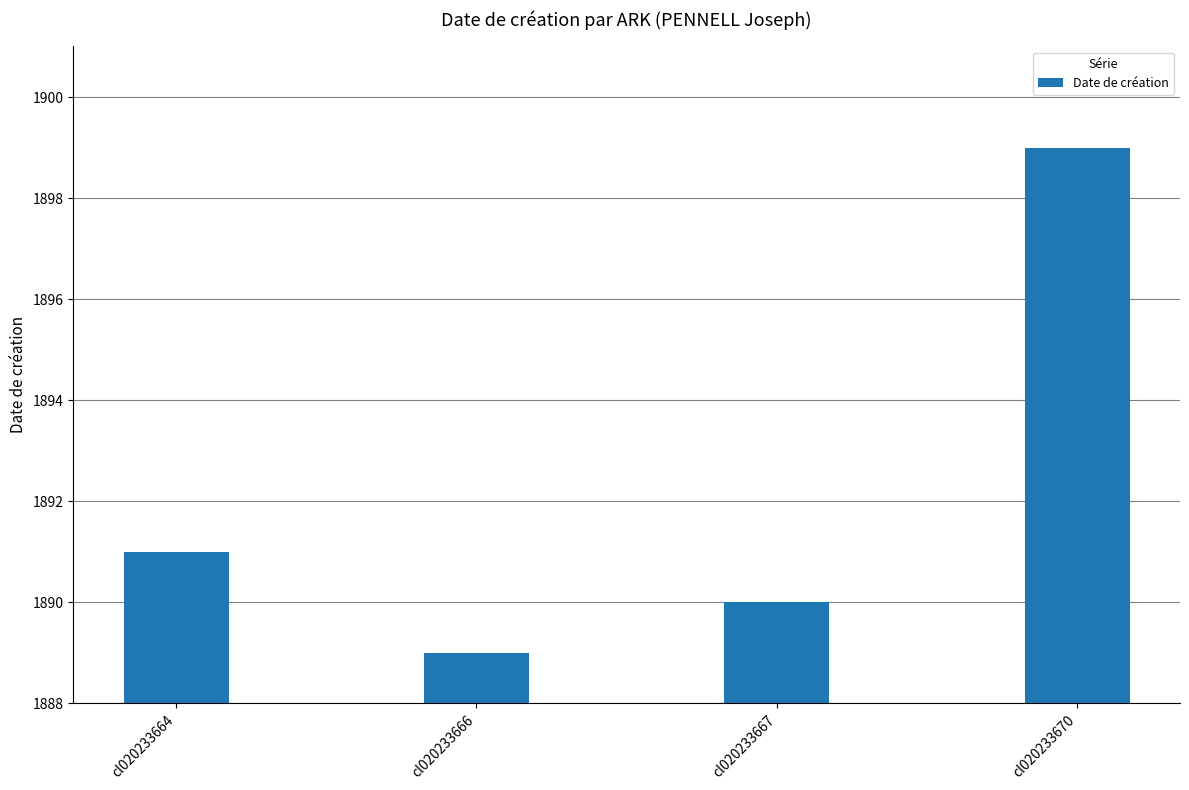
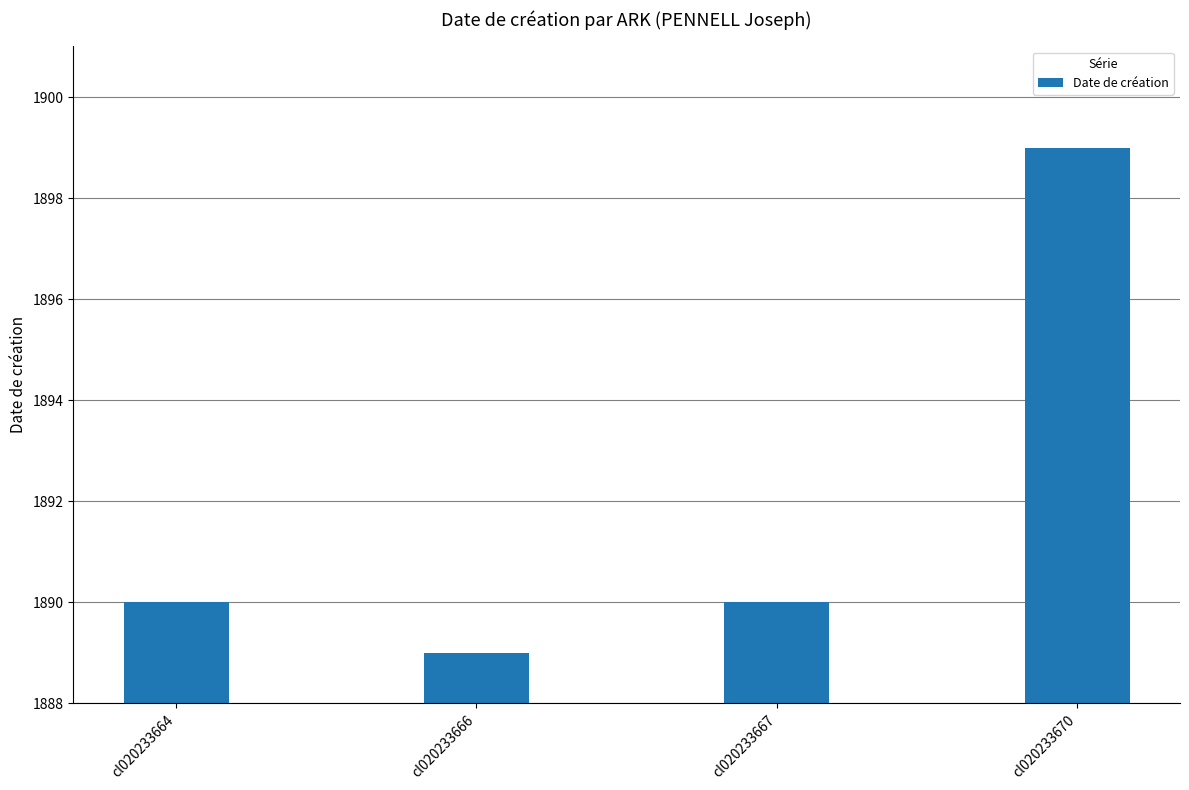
cl020233664: 1891 -> 1890
